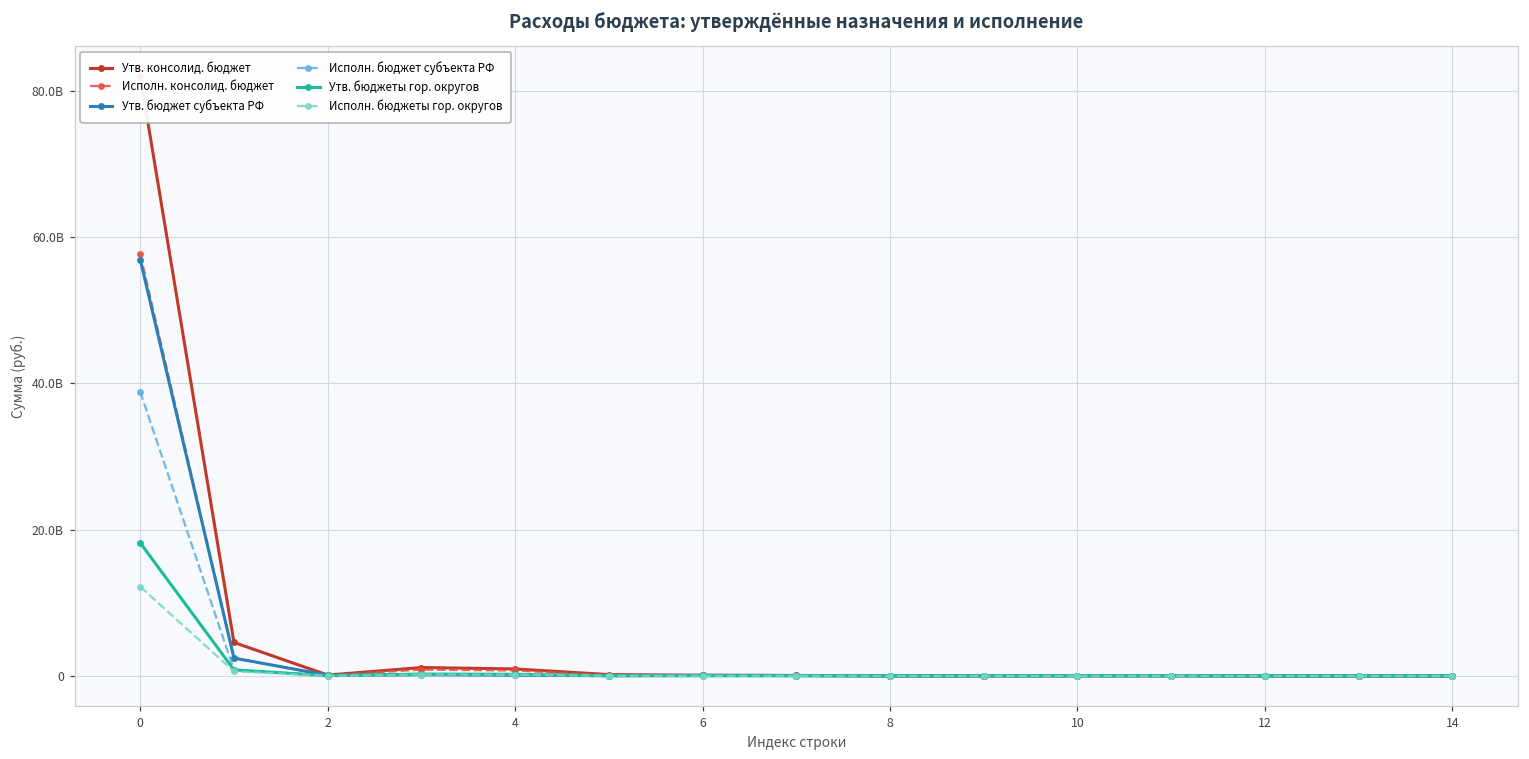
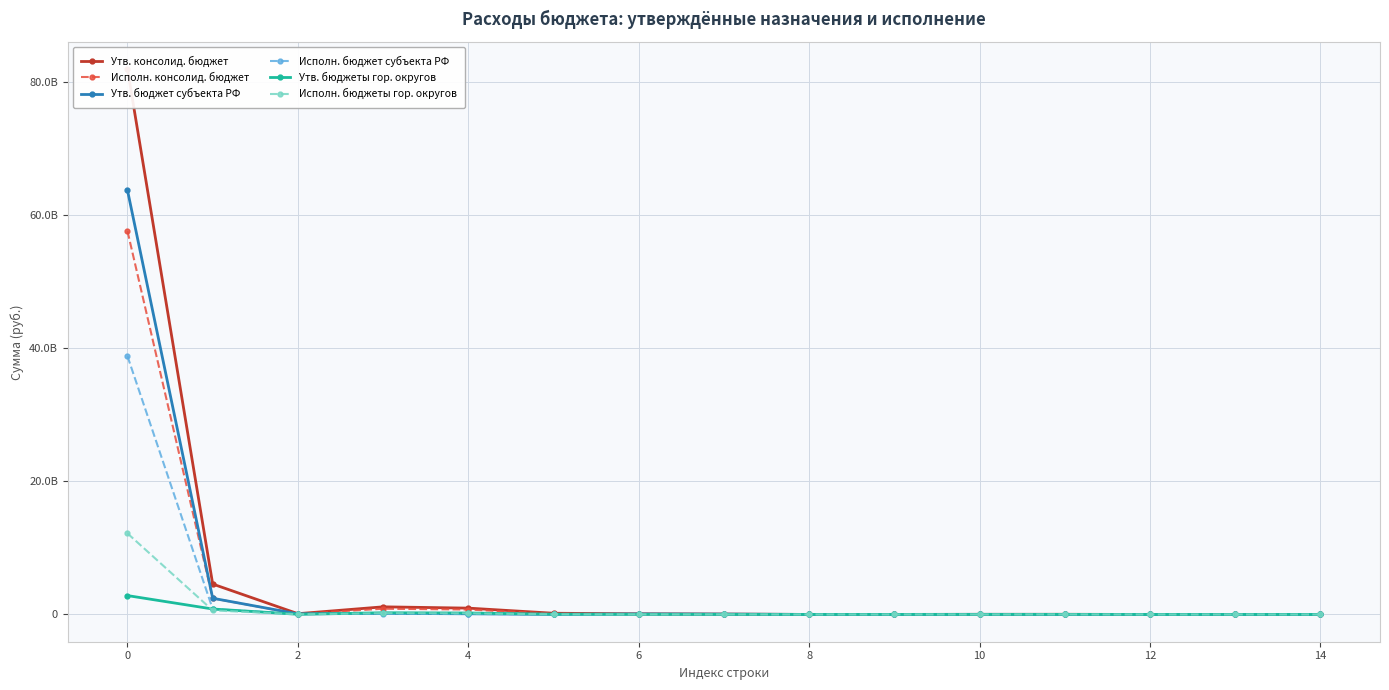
Утв. бюджет субъекта РФ, 0: 57000000000 -> 64000000000
Утв. бюджеты гор. округов, 0: 18000000000 -> 3000000000
